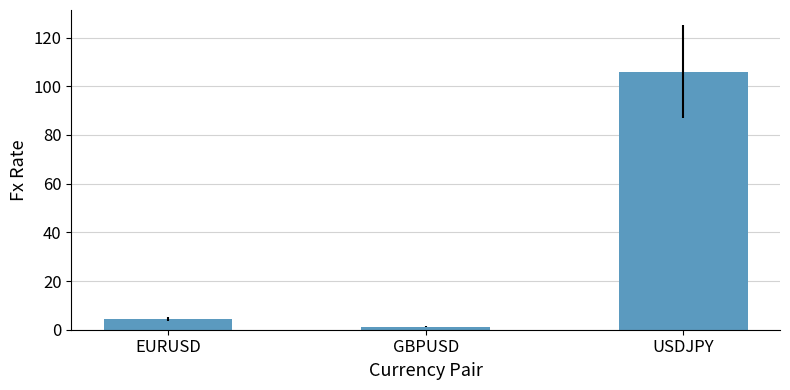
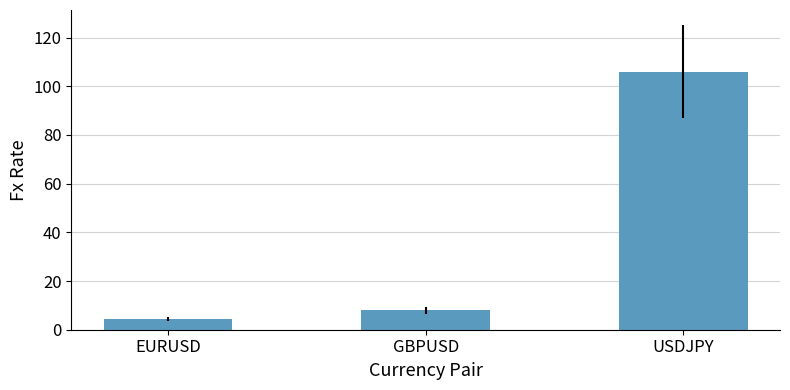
GBPUSD: 1 -> 8
